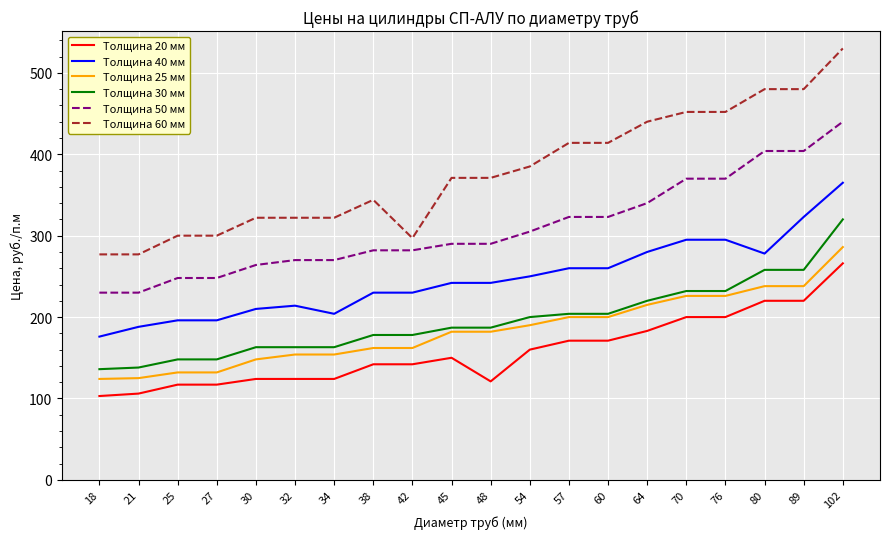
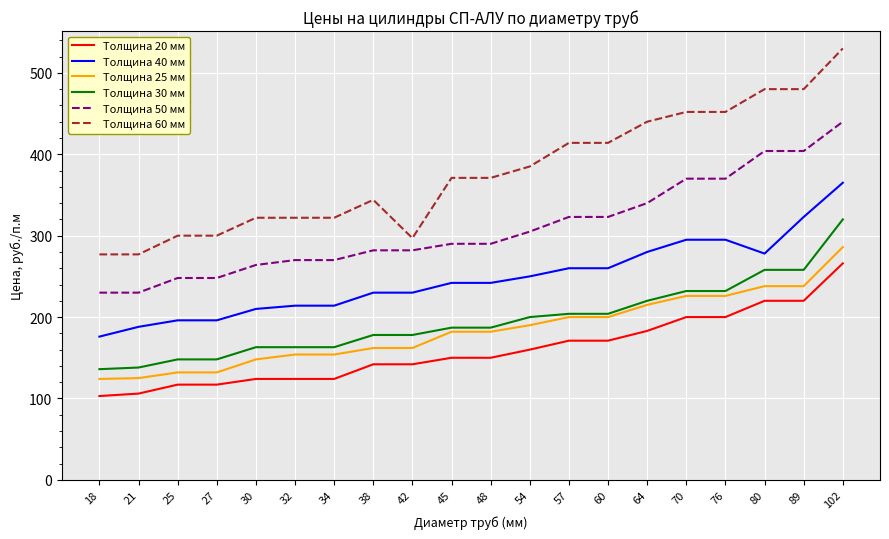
Толщина 40 мм, 34: 200 -> 210
Толщина 20 мм, 48: 120 -> 150
